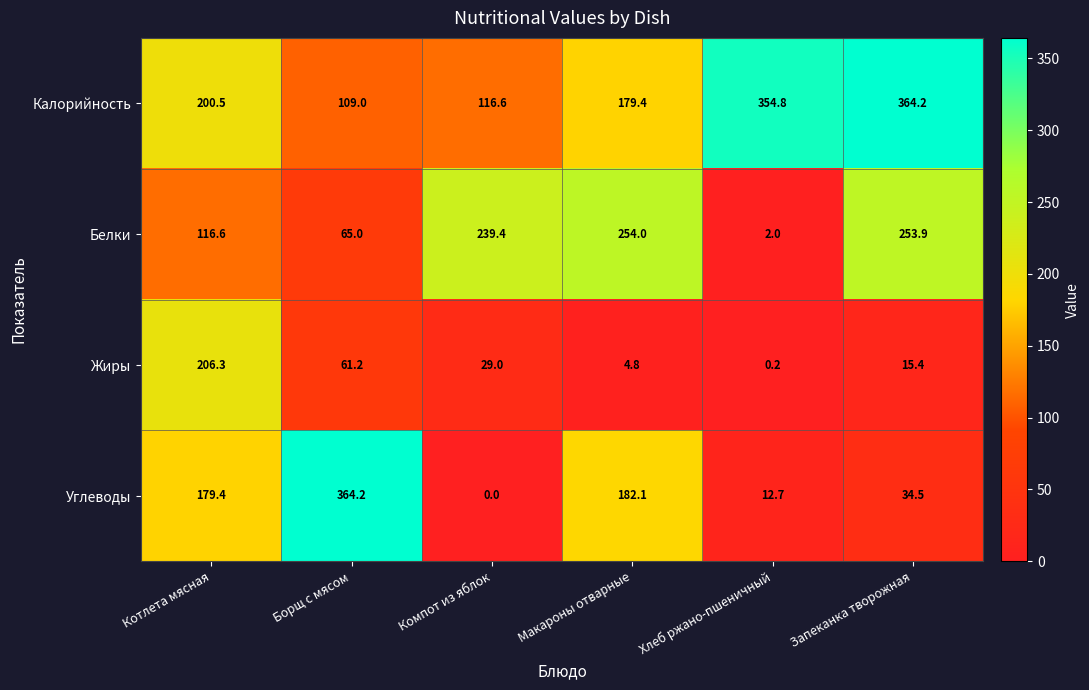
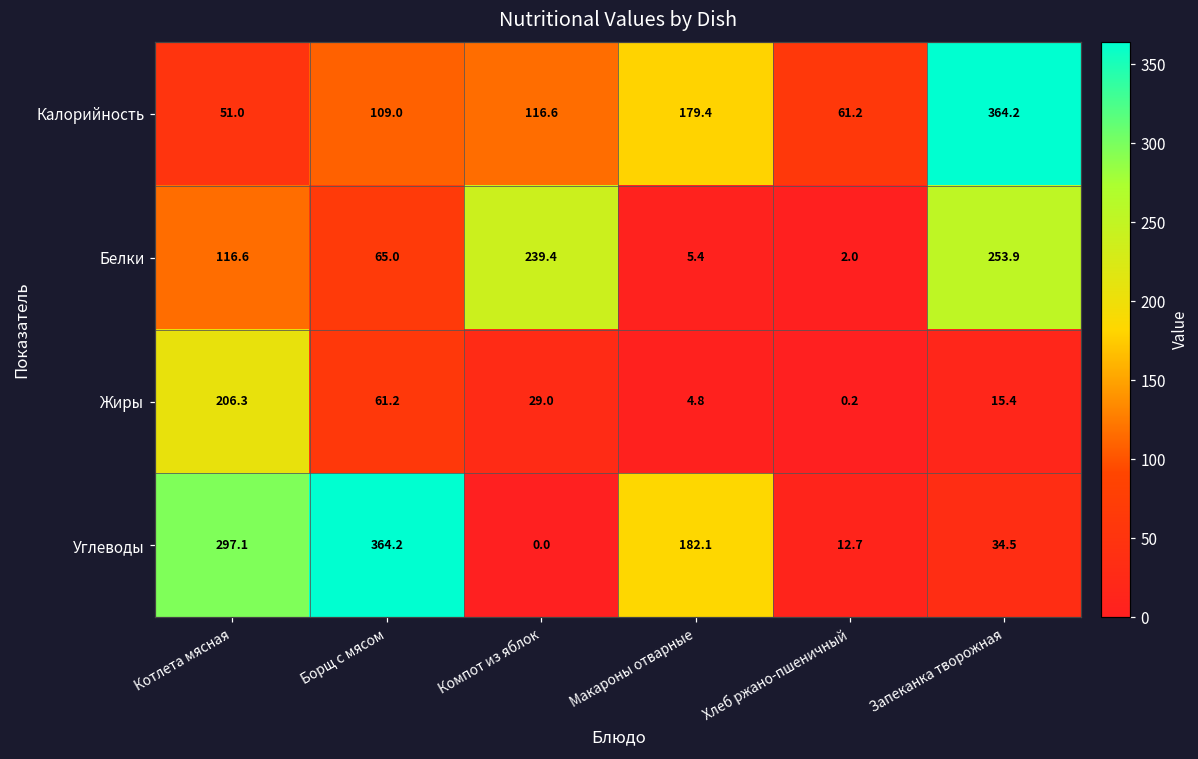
Калорийность, Котлета мясная: 200.5 -> 51.0
Калорийность, Хлеб ржано-пшеничный: 354.8 -> 61.2
Белки, Макароны отварные: 254.0 -> 5.4
Углеводы, Котлета мясная: 179.4 -> 297.1
